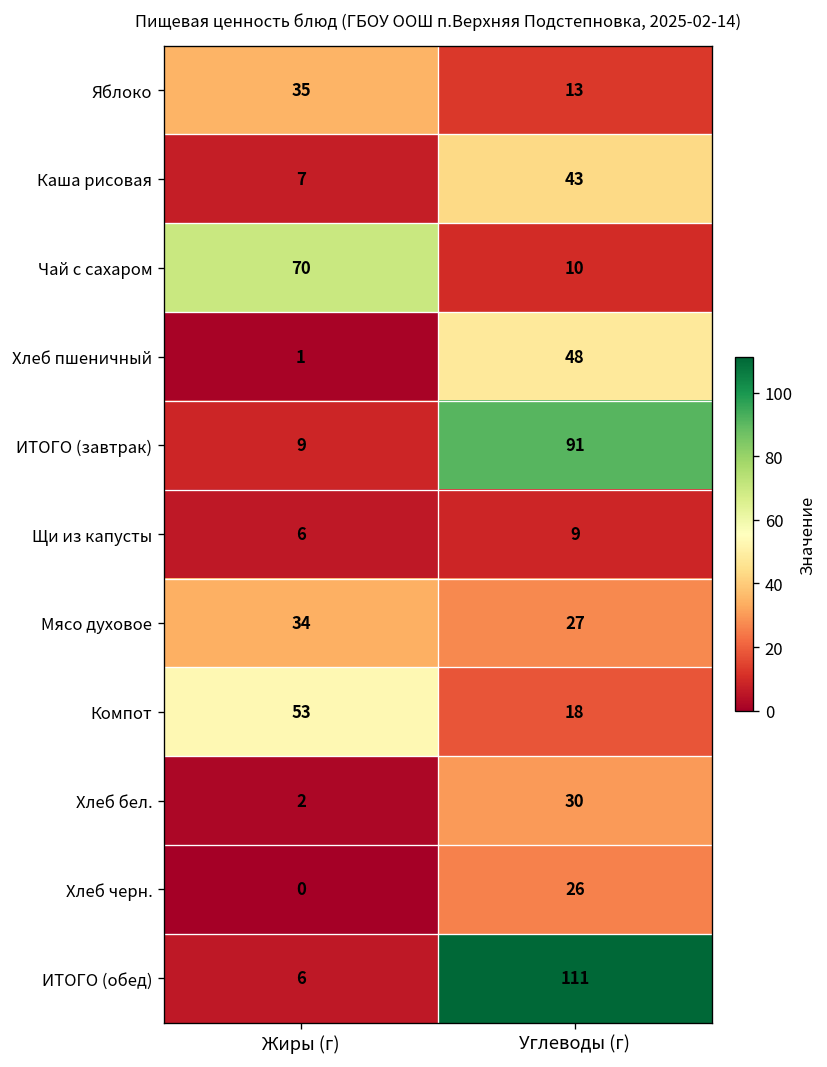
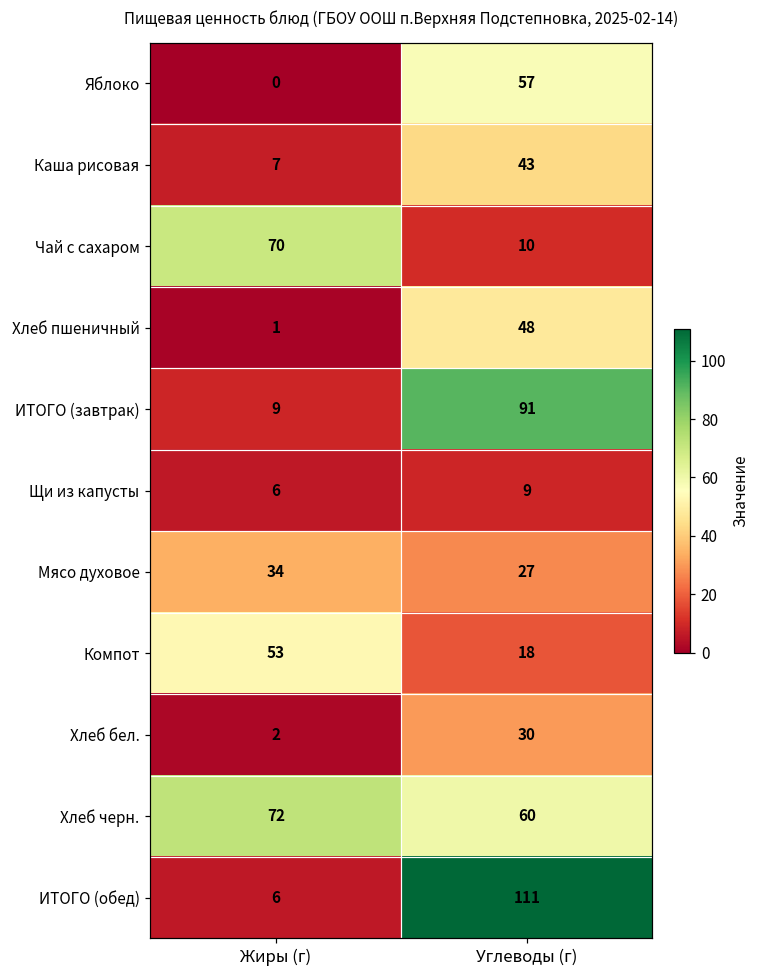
Яблоко, Жиры (г): 35 -> 0
Яблоко, Углеводы (г): 13 -> 57
Хлеб черн., Жиры (г): 0 -> 72
Хлеб черн., Углеводы (г): 26 -> 60
